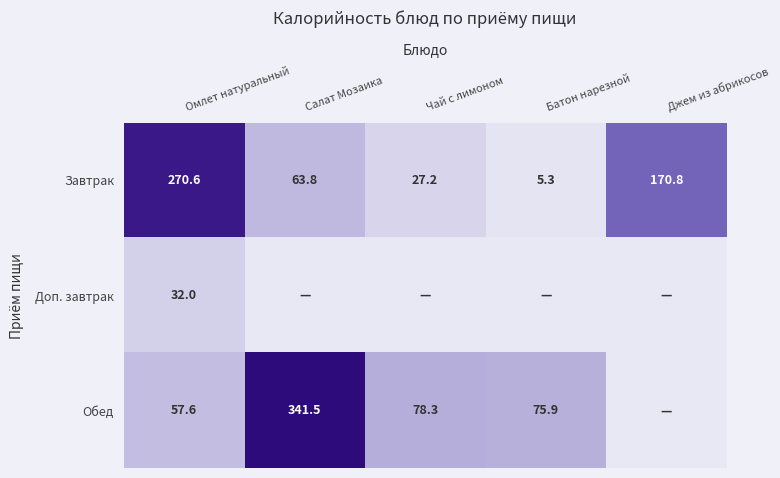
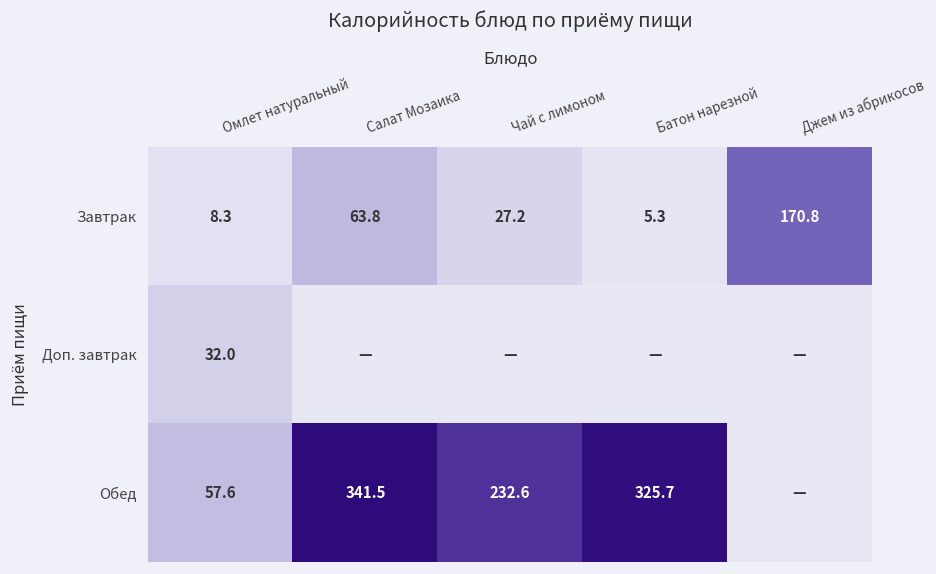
Завтрак, Омлет натуральный: 270.6 -> 8.3
Обед, Чай с лимоном: 78.3 -> 232.6
Обед, Батон нарезной: 75.9 -> 325.7
